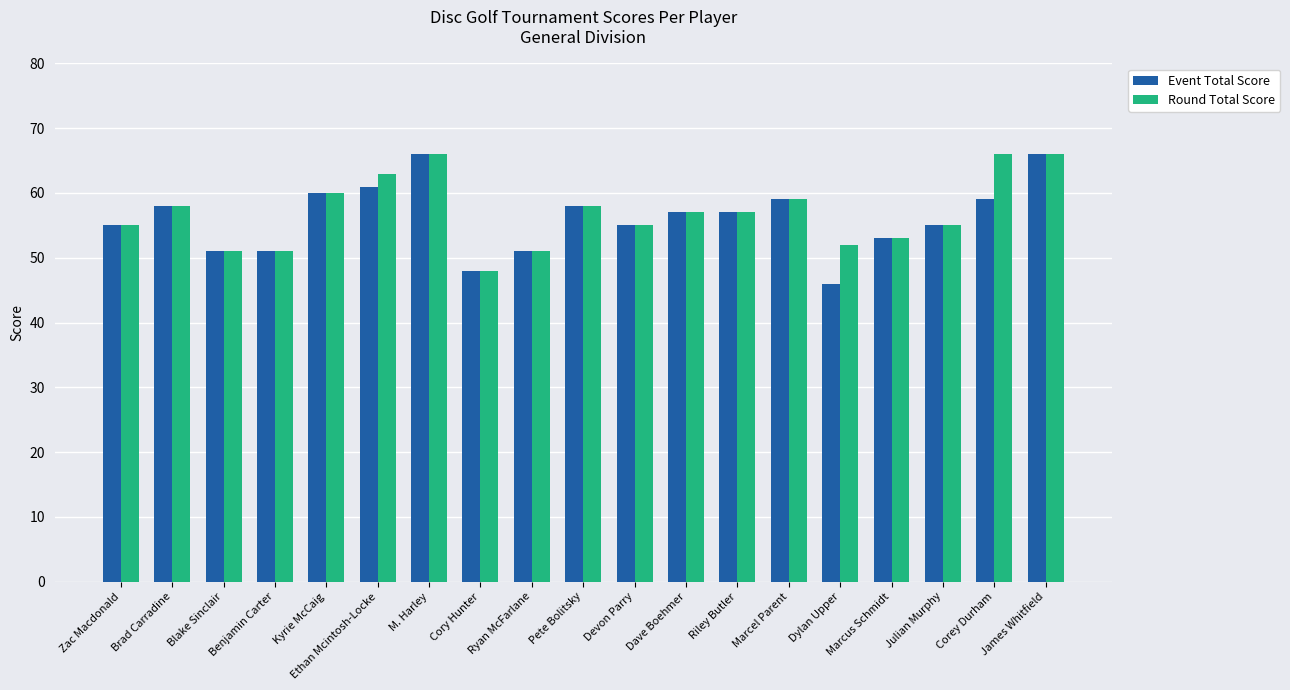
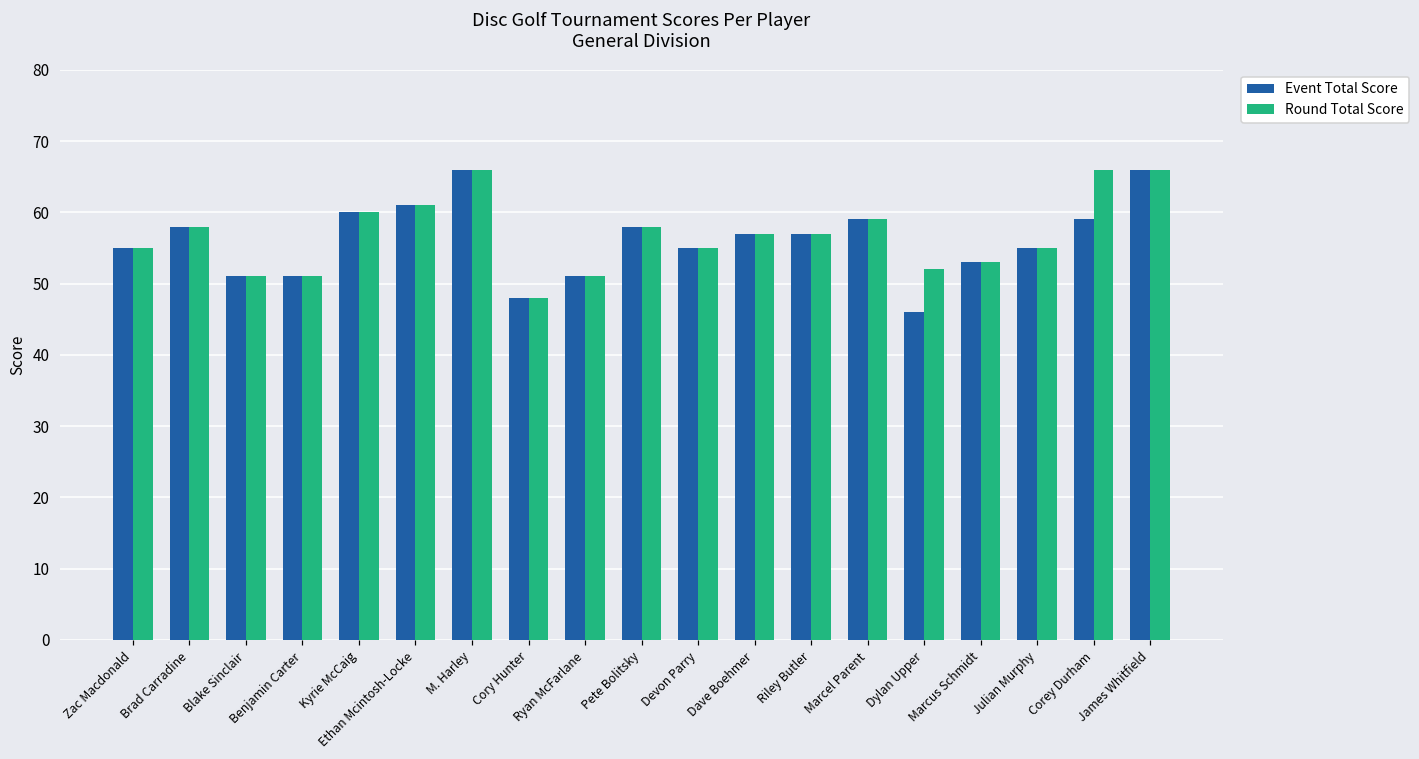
Round Total Score, Ethan Mcintosh-Locke: 63 -> 61
